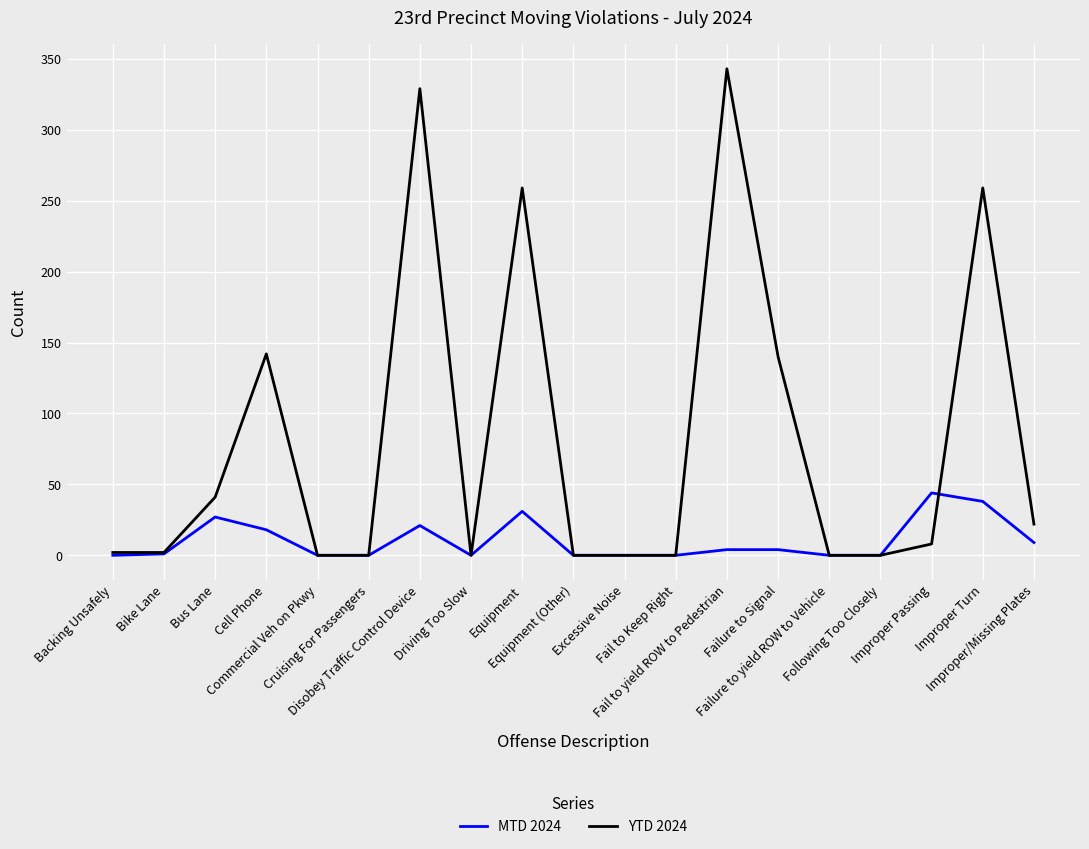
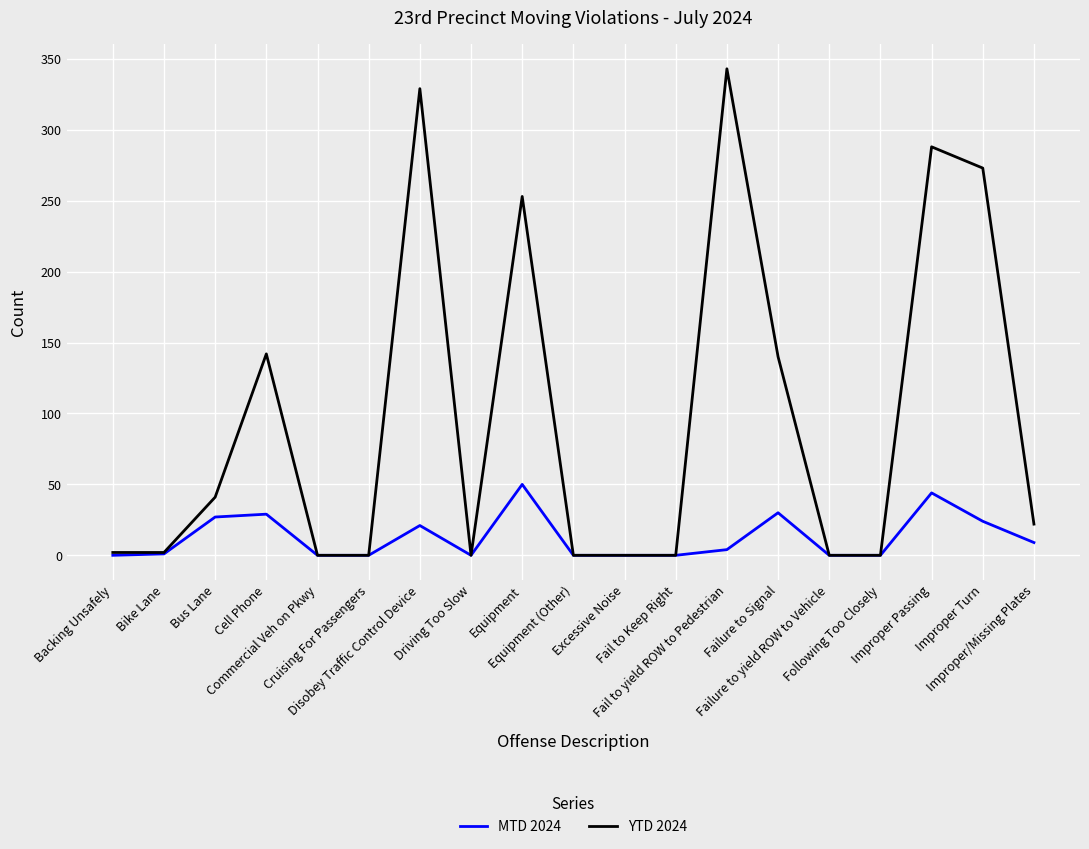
MTD 2024, Cell Phone: 18 -> 29
MTD 2024, Equipment: 31 -> 50
YTD 2024, Equipment: 259 -> 253
MTD 2024, Failure to Signal: 4 -> 30
YTD 2024, Improper Passing: 8 -> 288
MTD 2024, Improper Turn: 38 -> 24
YTD 2024, Improper Turn: 259 -> 273
